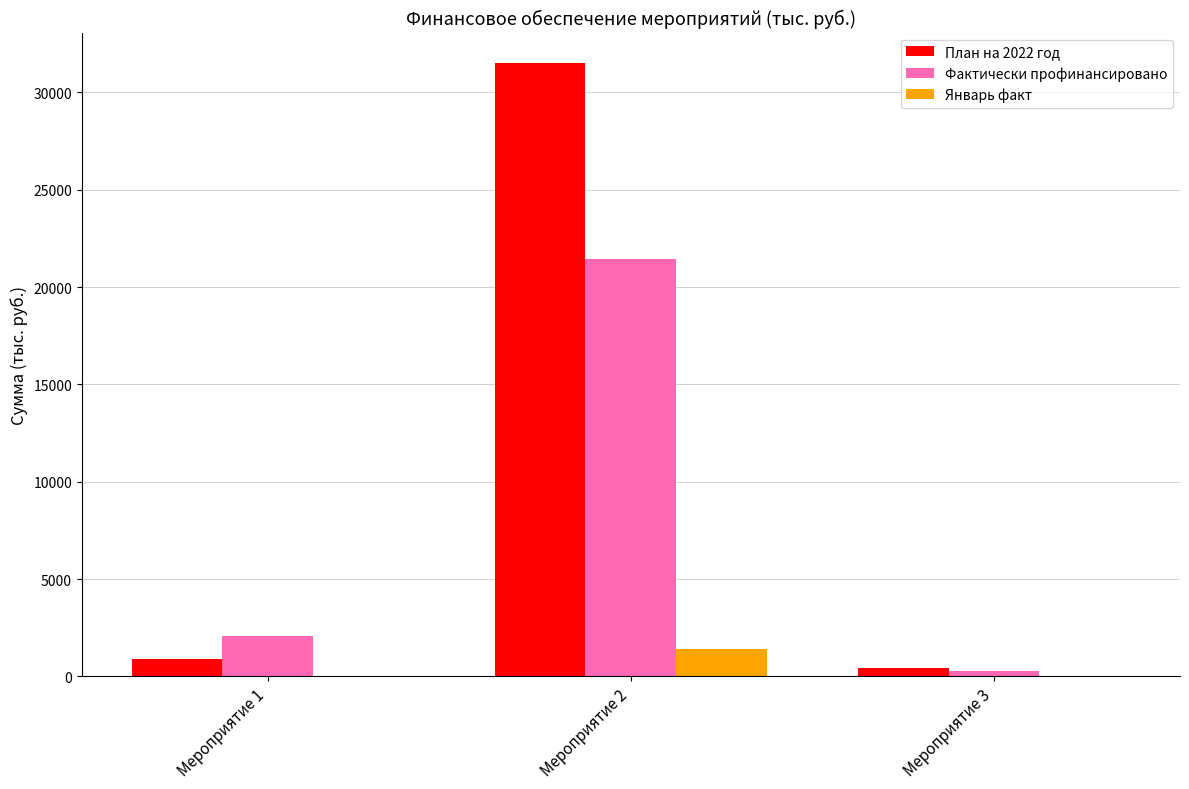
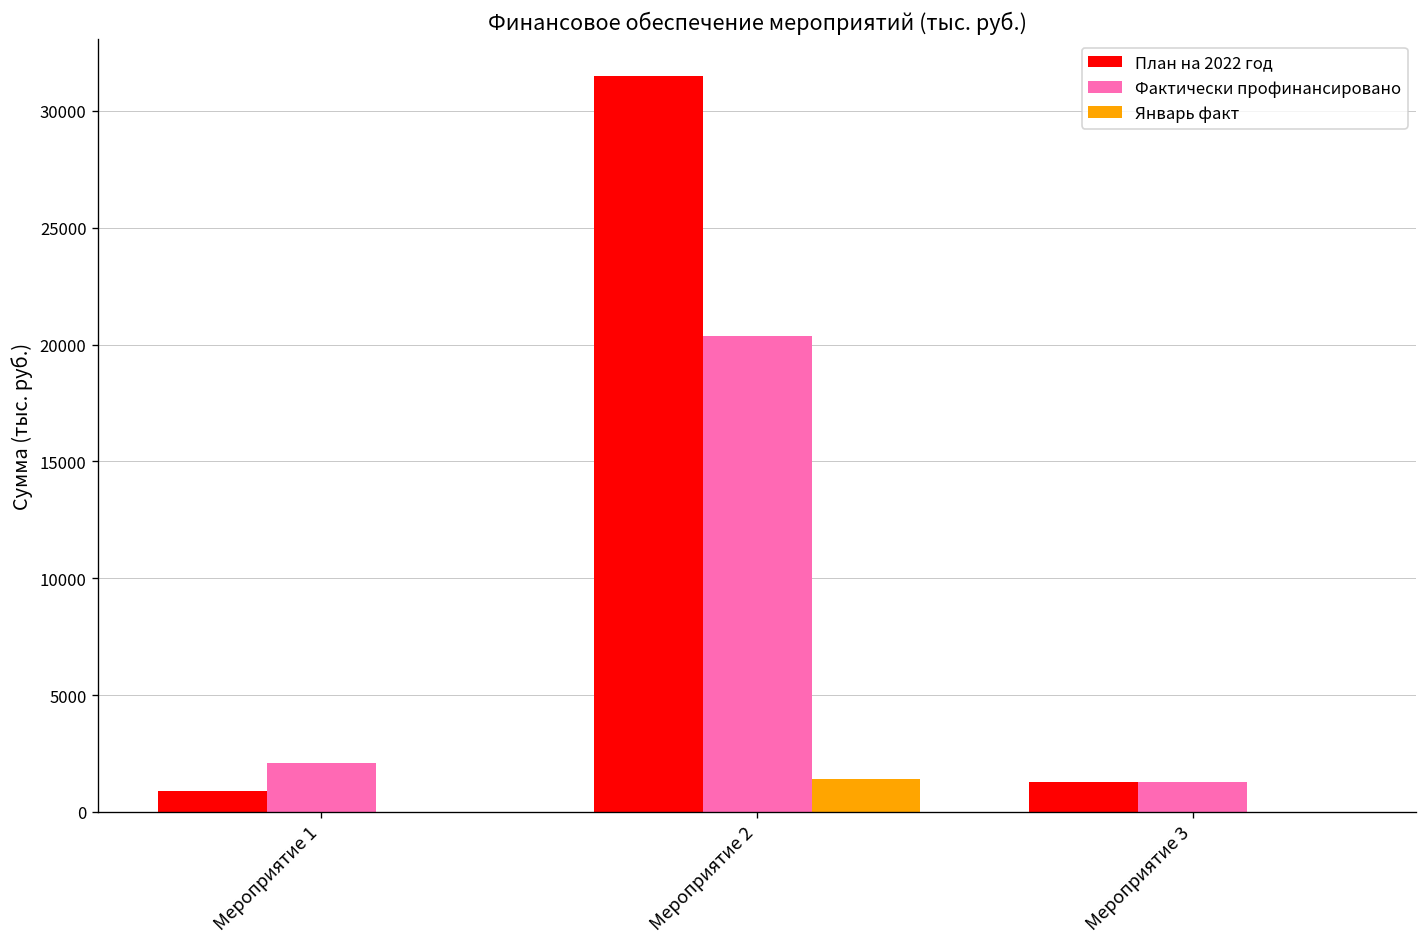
Фактически профинансировано, Мероприятие 2: 21500 -> 20400
План на 2022 год, Мероприятие 3: 400 -> 1300
Фактически профинансировано, Мероприятие 3: 300 -> 1300
